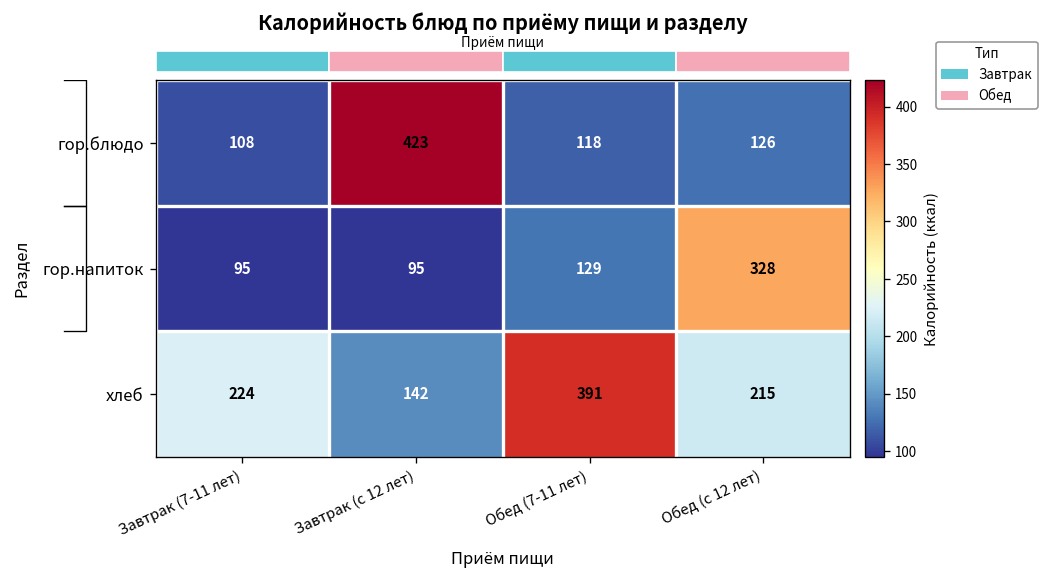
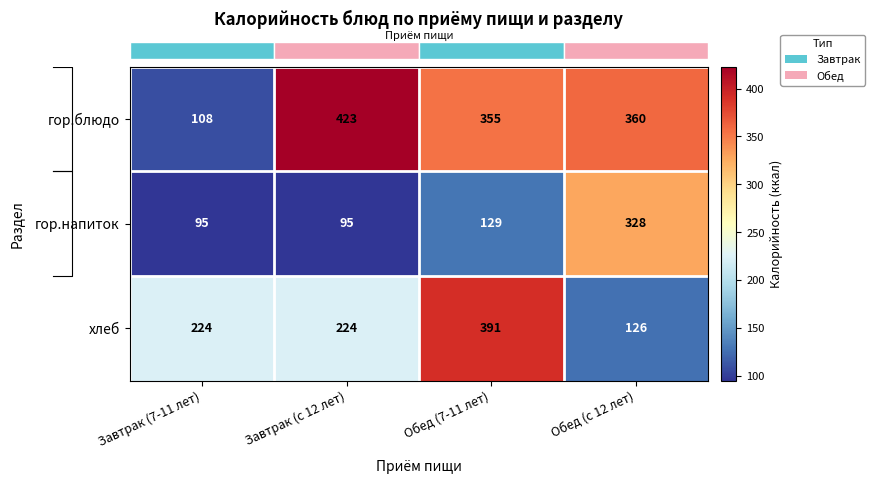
гор.блюдо, Обед (7-11 лет): 118 -> 355
гор.блюдо, Обед (с 12 лет): 126 -> 360
хлеб, Завтрак (с 12 лет): 142 -> 224
хлеб, Обед (с 12 лет): 215 -> 126
